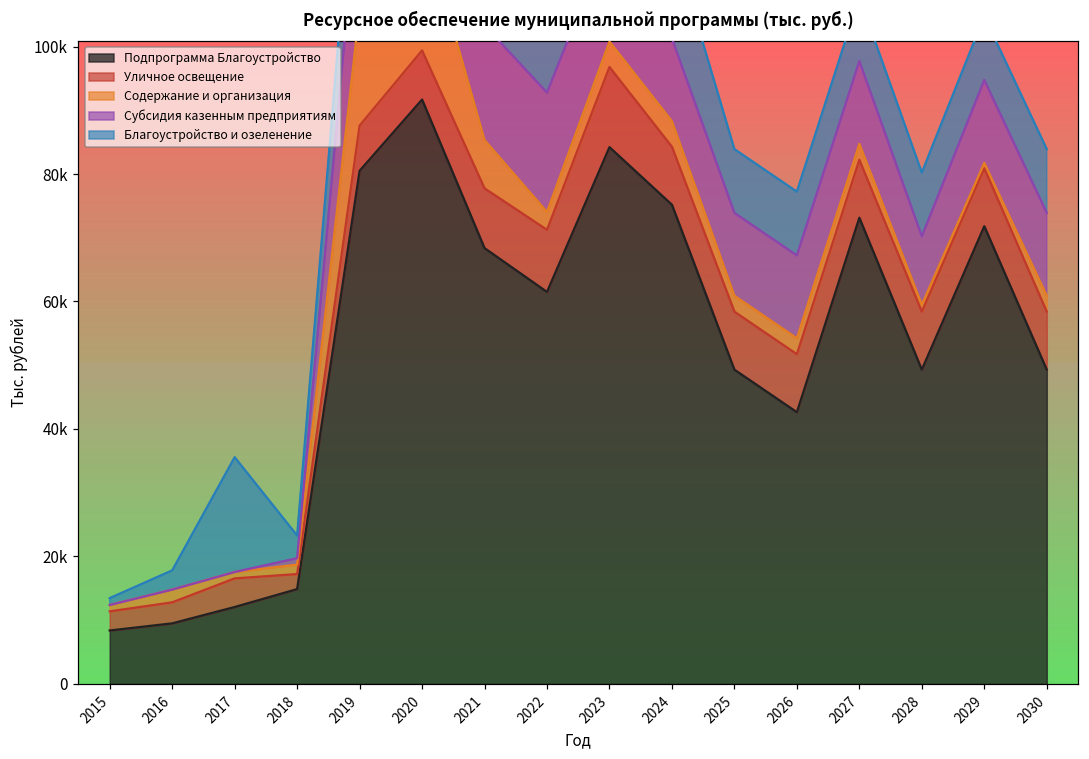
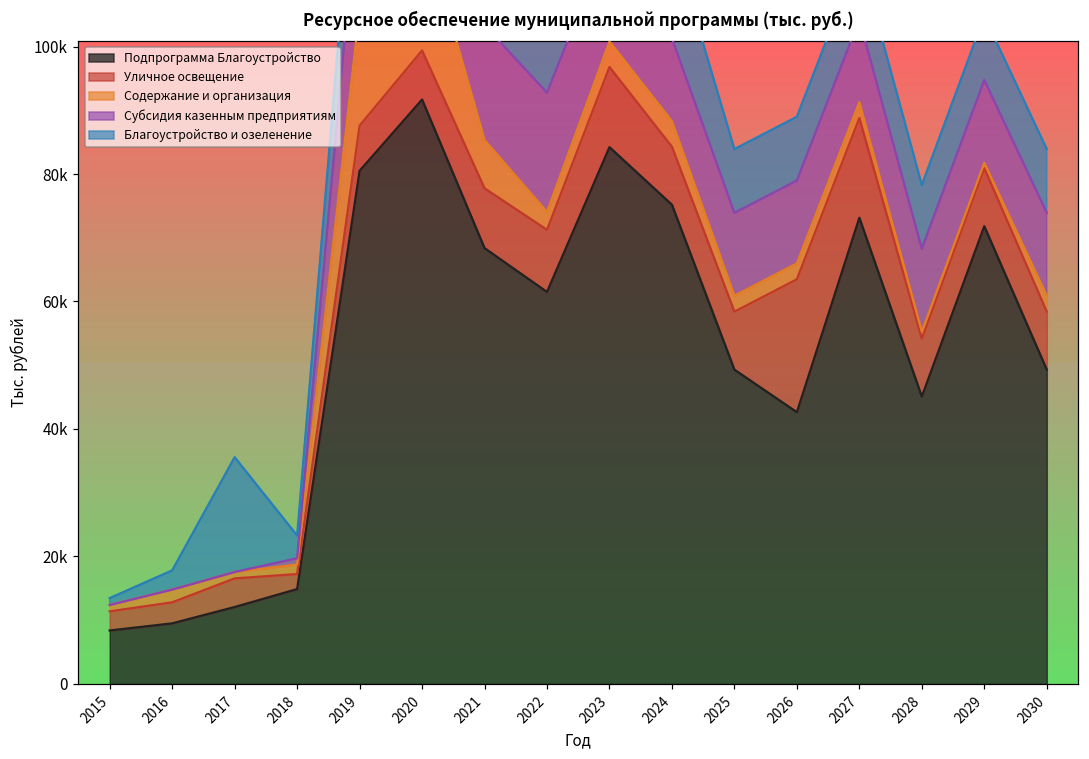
Уличное освещение, 2026: 9000 -> 21000
Уличное освещение, 2027: 9000 -> 16000
Подпрограмма Благоустройство, 2028: 49000 -> 45000
Субсидия казенным предприятиям, 2028: 11000 -> 13000
